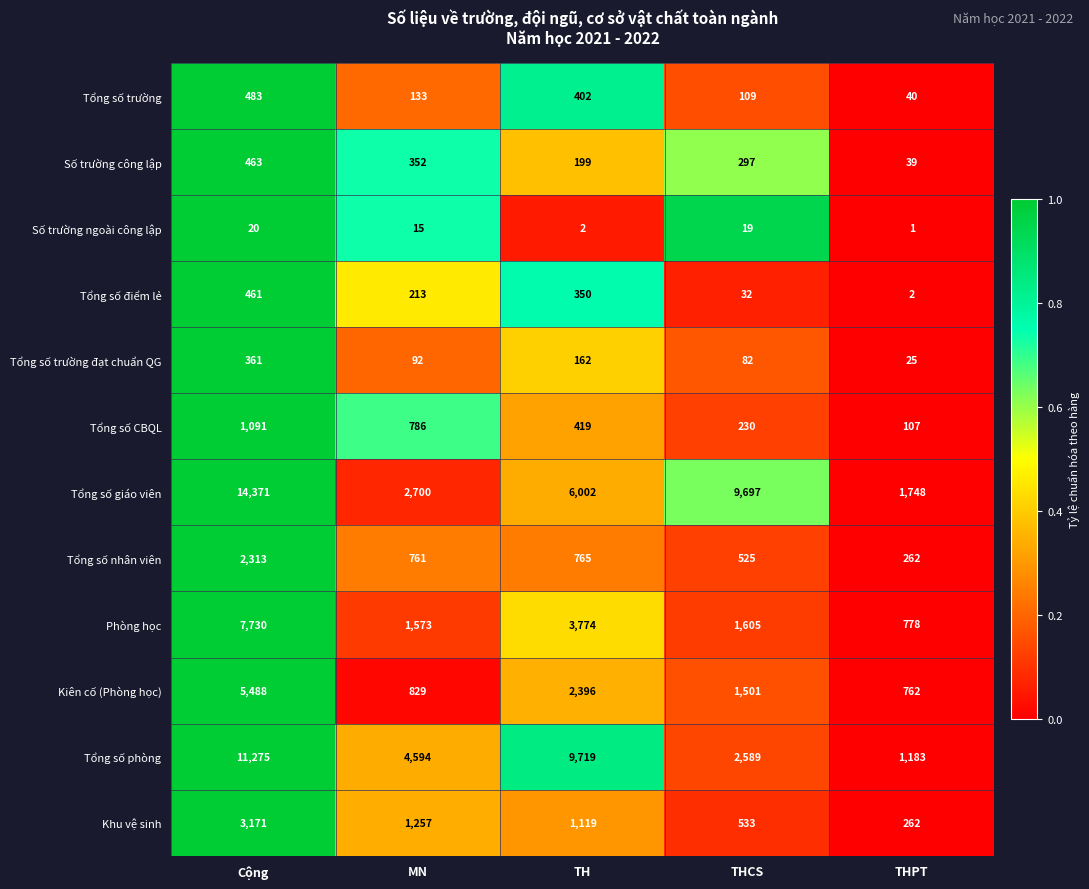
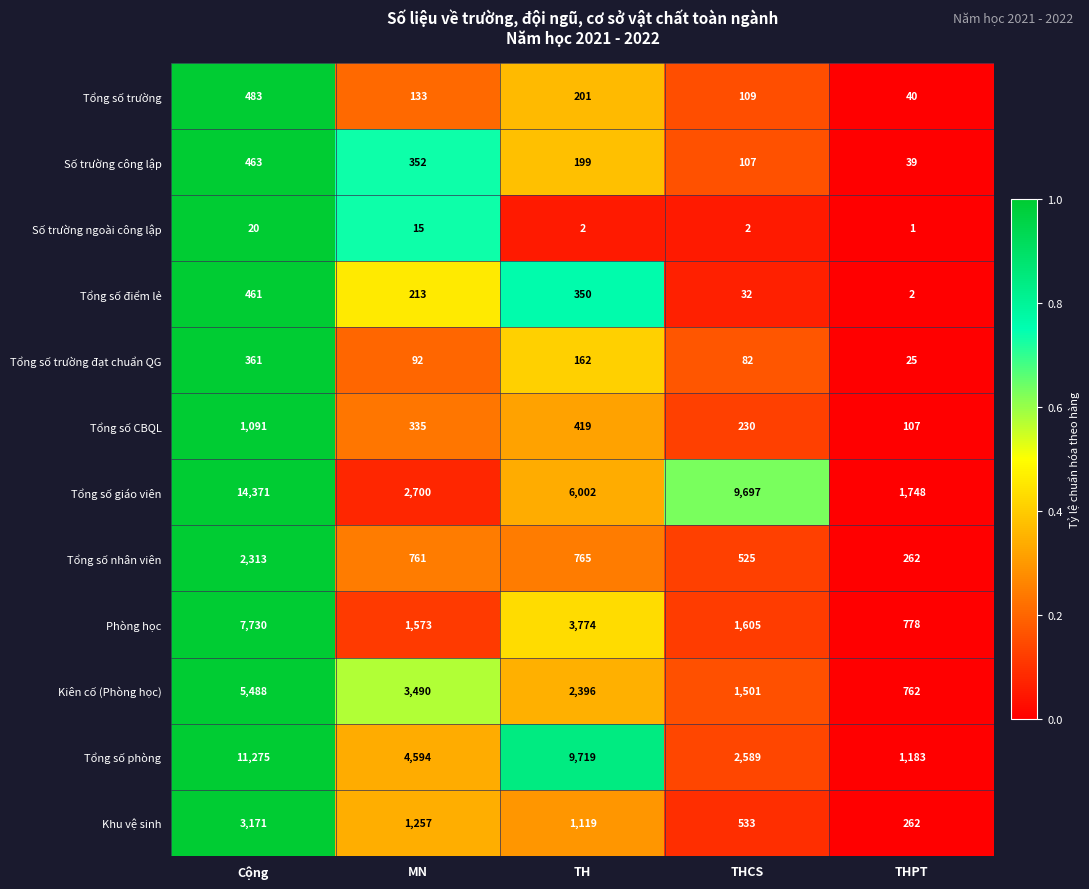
Tổng số trường, TH: 402 -> 201
Số trường công lập, THCS: 297 -> 107
Số trường ngoài công lập, THCS: 19 -> 2
Tổng số CBQL, MN: 786 -> 335
Kiên cố (Phòng học), MN: 829 -> 3,490
